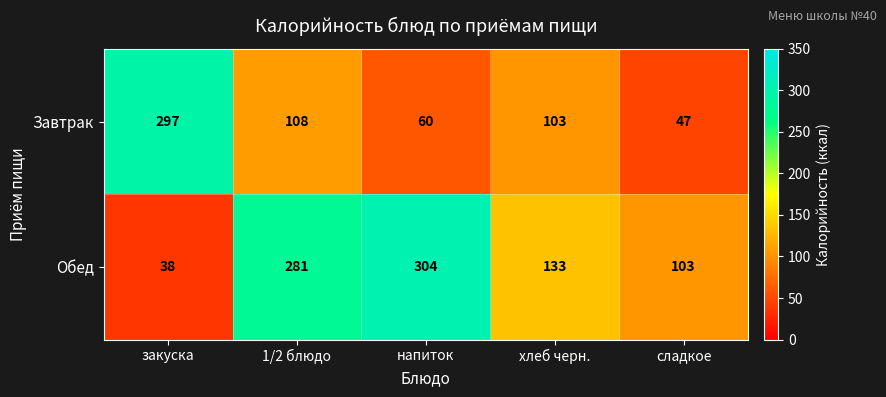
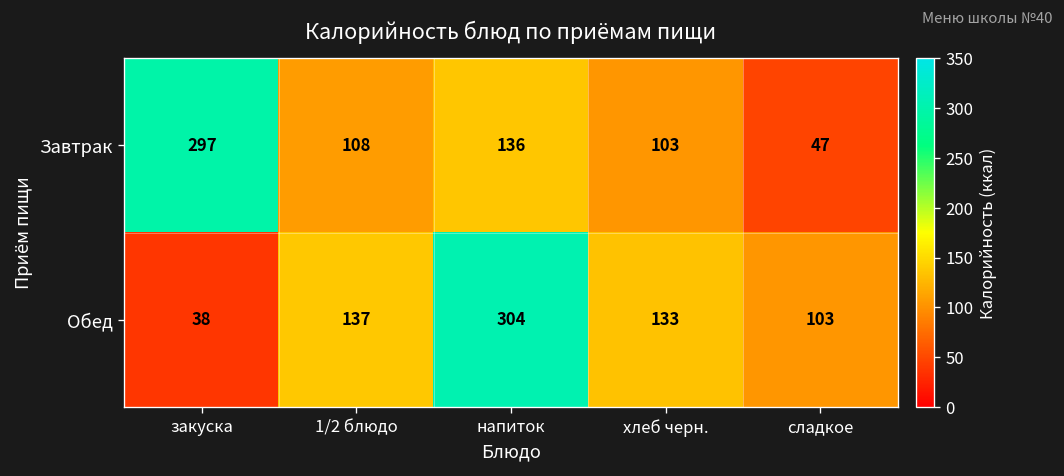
Завтрак, напиток: 60 -> 136
Обед, 1/2 блюдо: 281 -> 137
